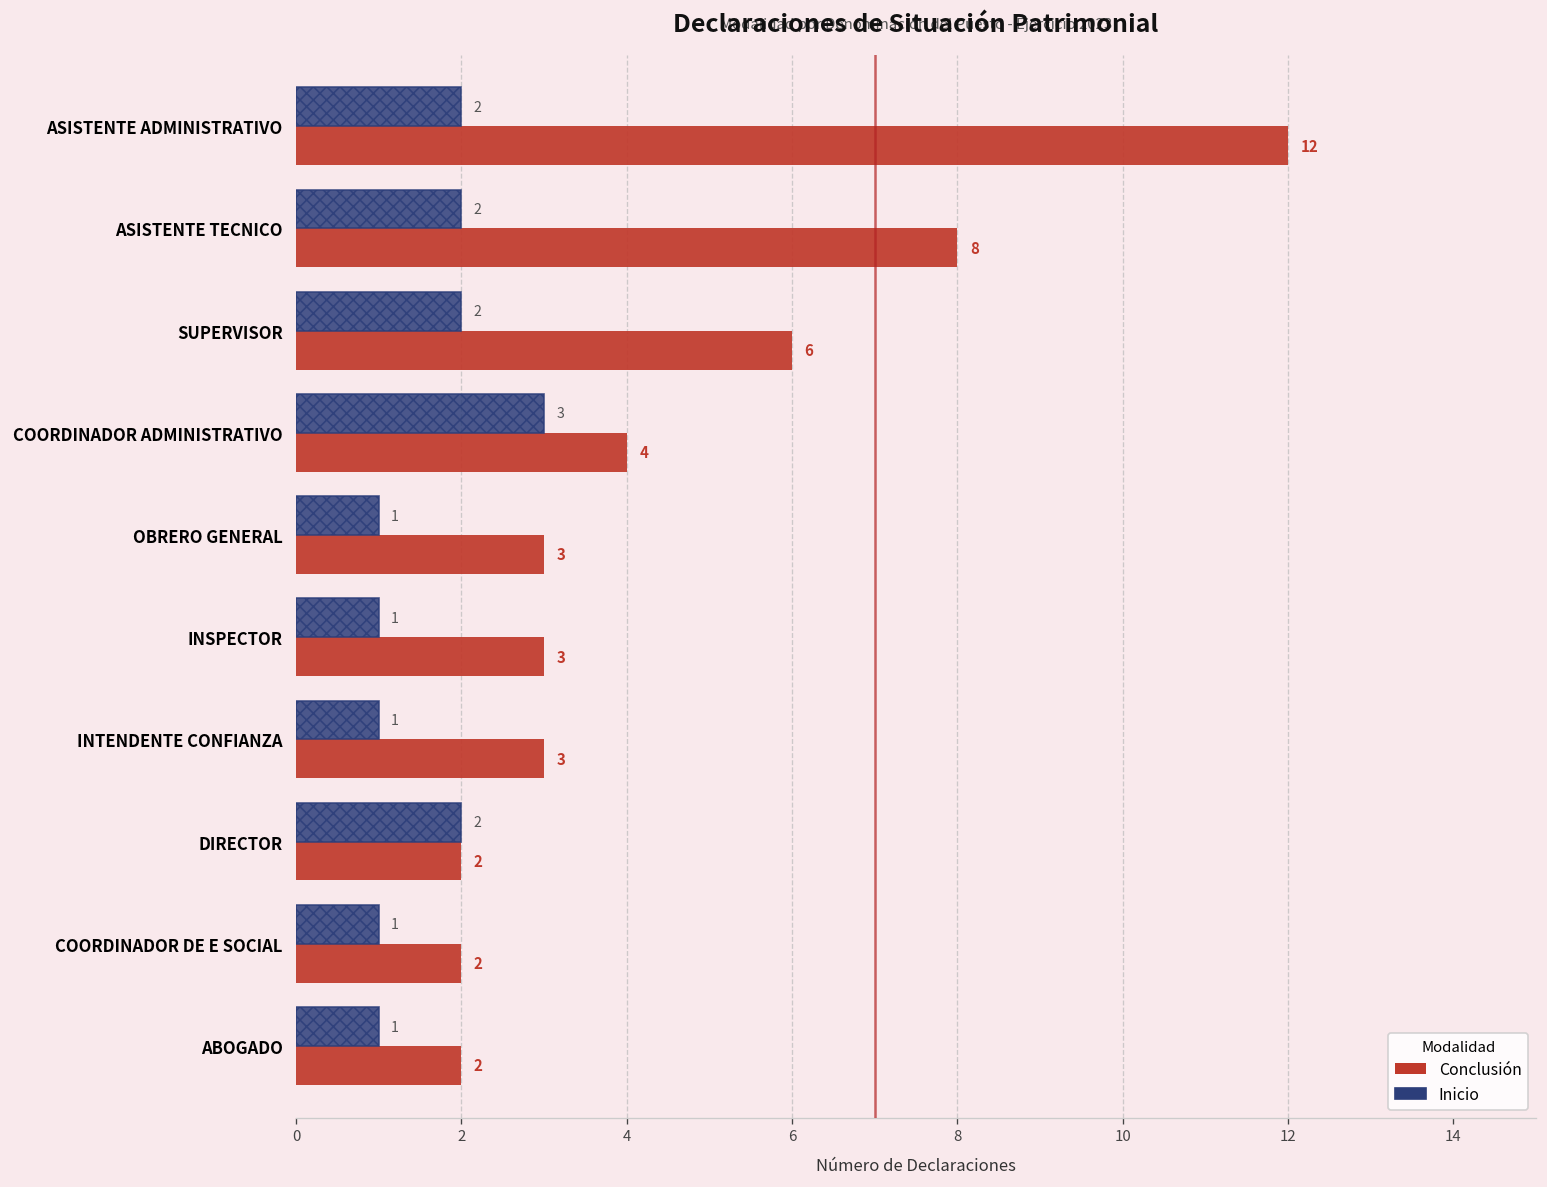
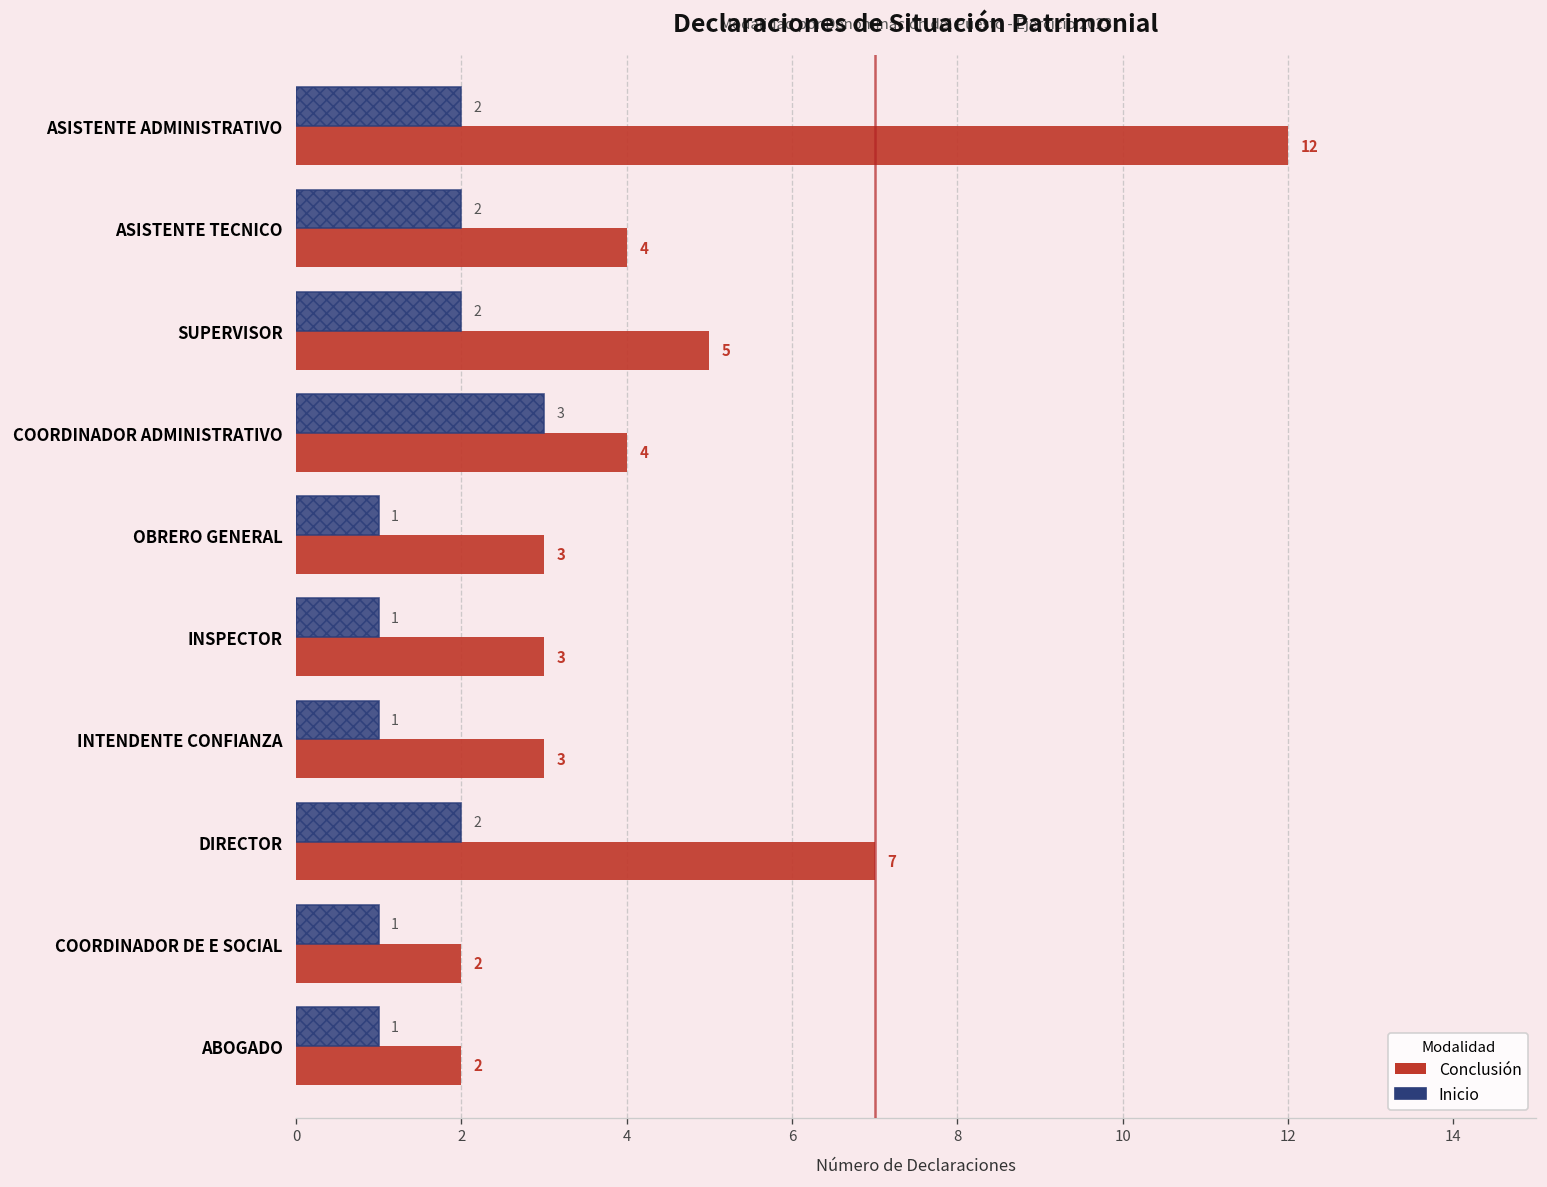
Conclusión, ASISTENTE TECNICO: 8 -> 4
Conclusión, SUPERVISOR: 6 -> 5
Conclusión, DIRECTOR: 2 -> 7
